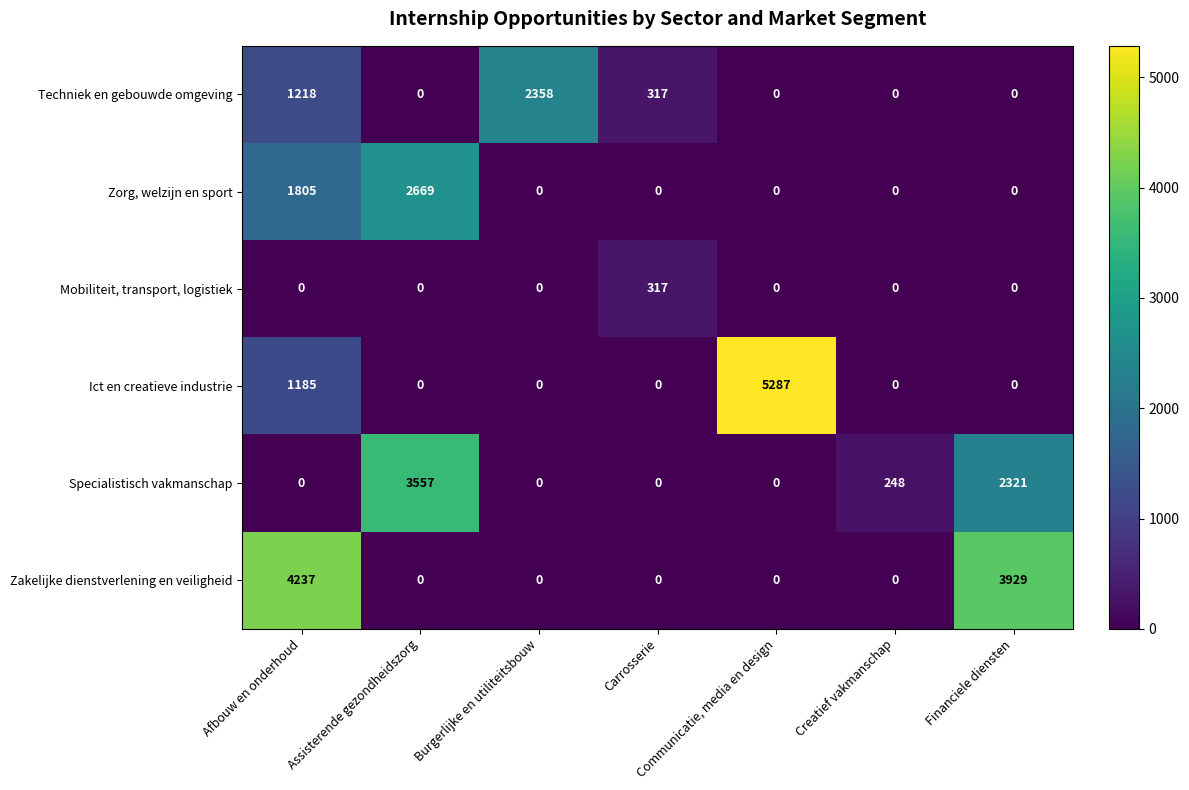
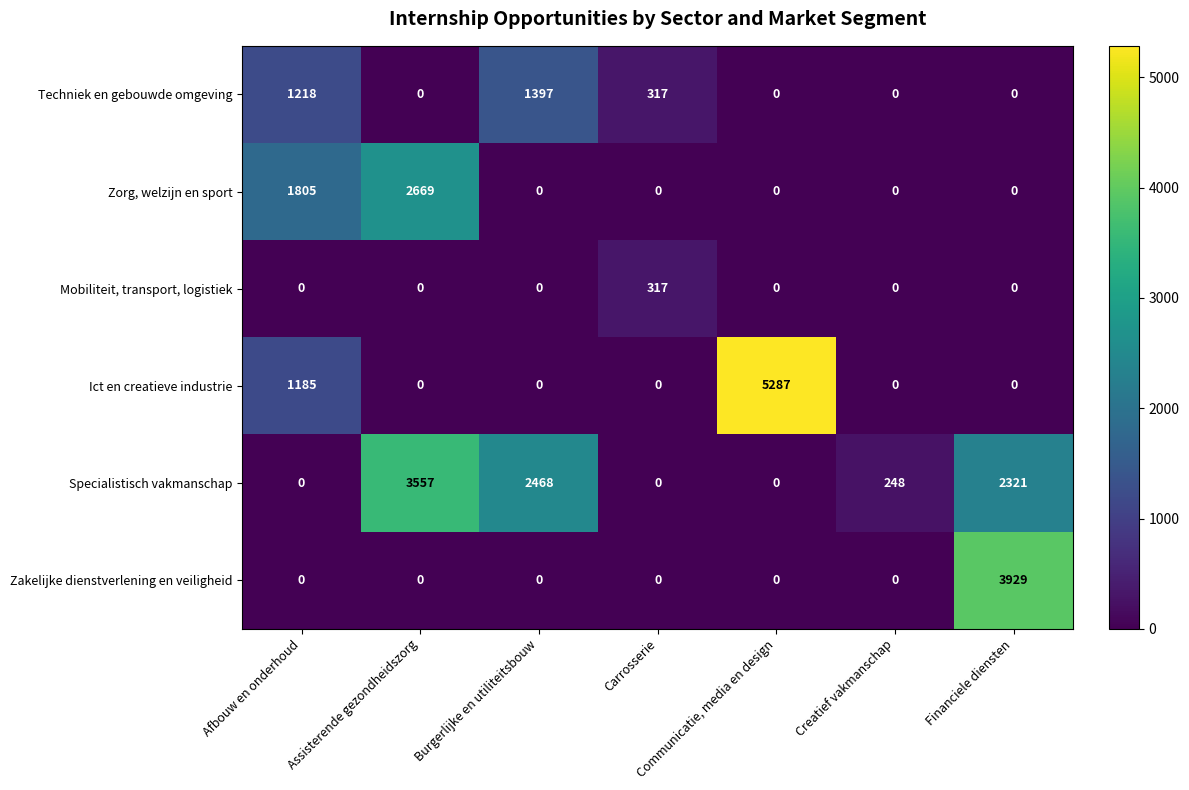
Techniek en gebouwde omgeving, Burgerlijke en utiliteitsbouw: 2358 -> 1397
Specialistisch vakmanschap, Burgerlijke en utiliteitsbouw: 0 -> 2468
Zakelijke dienstverlening en veiligheid, Afbouw en onderhoud: 4237 -> 0
